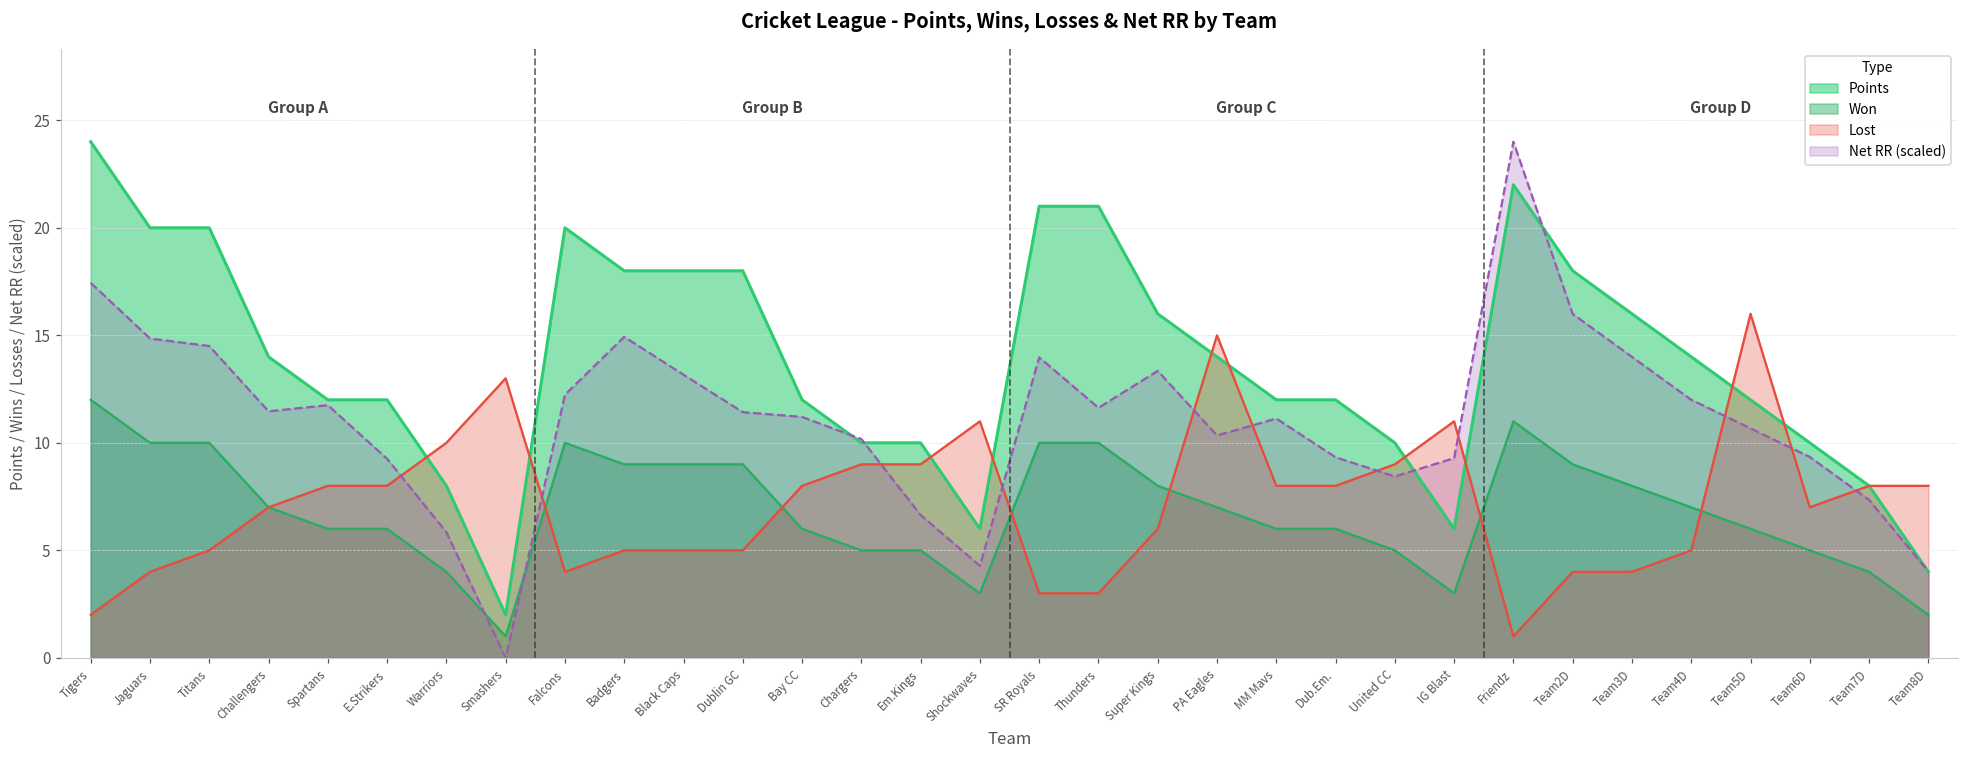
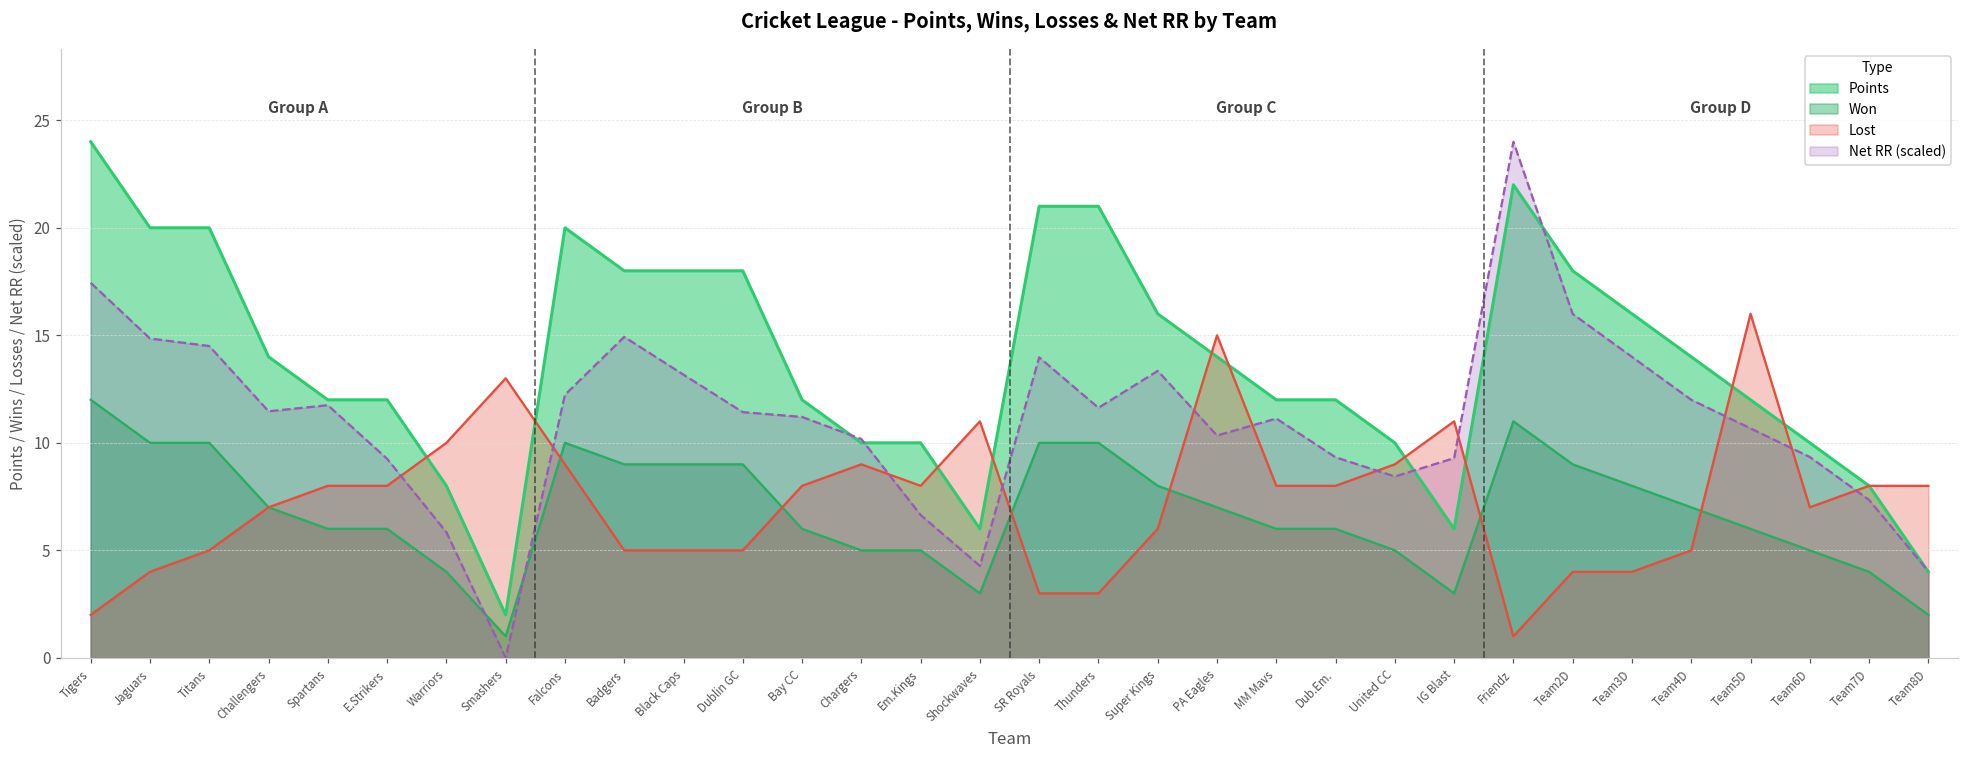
Lost, Falcons: 4 -> 9
Lost, Em.Kings: 9 -> 8
